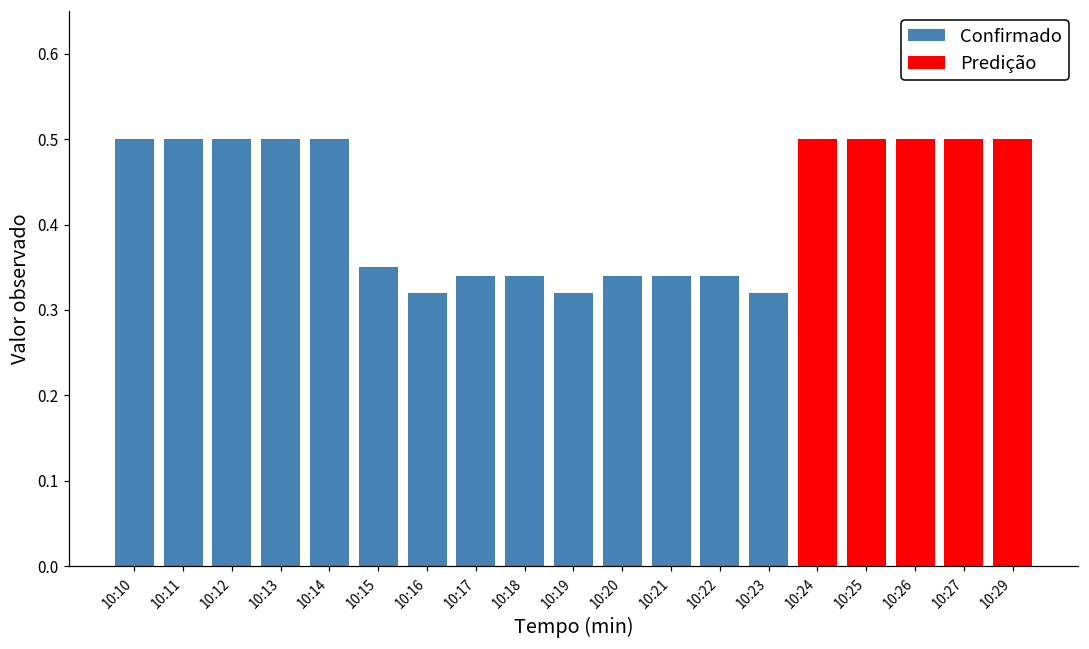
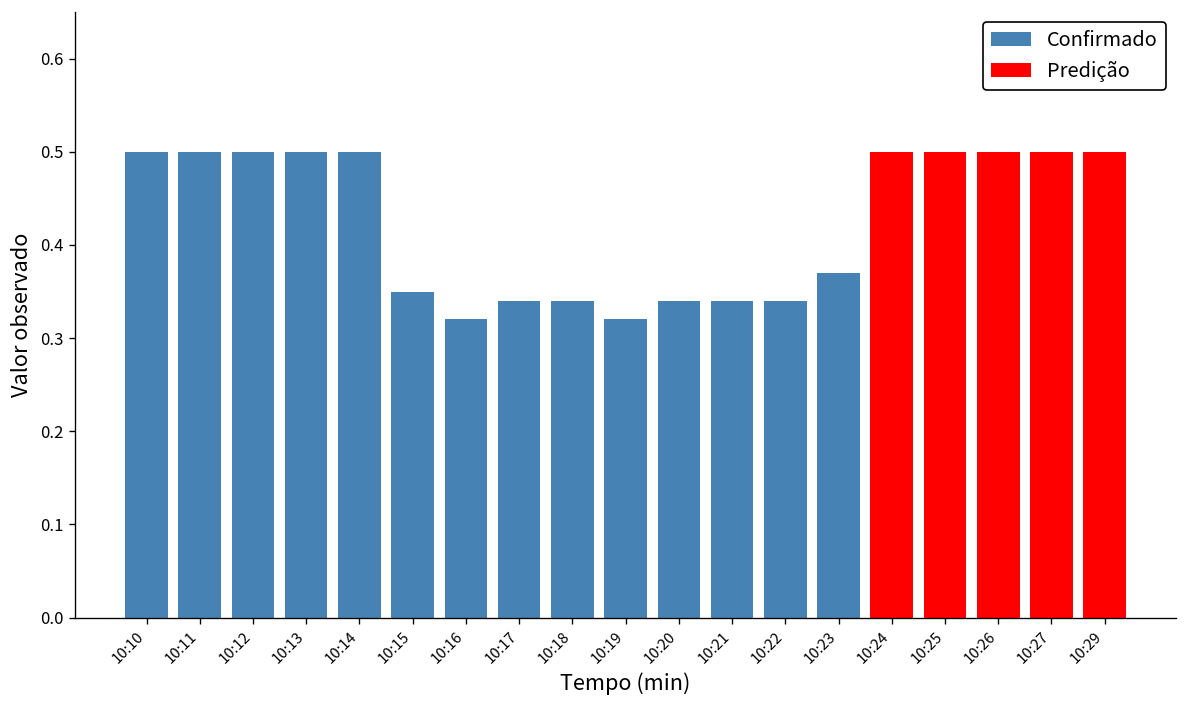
Confirmado, 10:23: 0.32 -> 0.37
